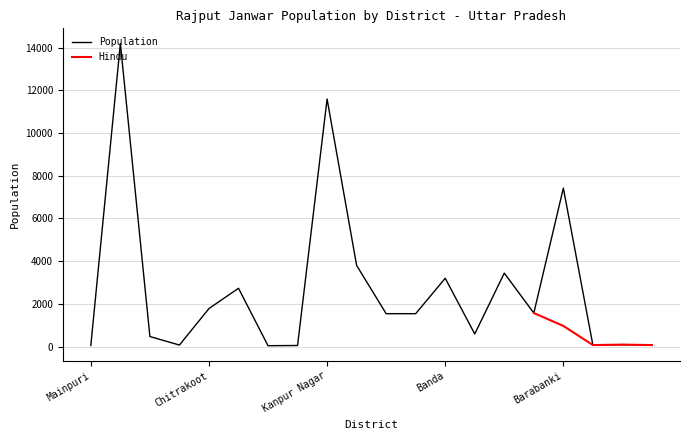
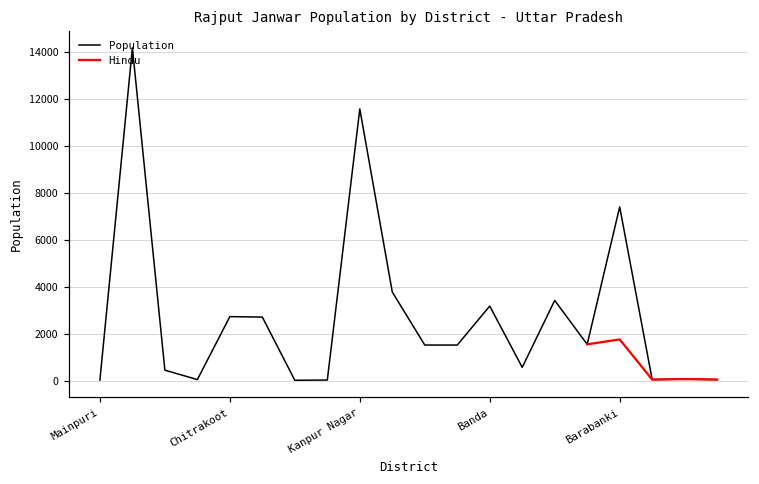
Population, Chitrakoot: 1800 -> 2800
Hindu, Barabanki: 1000 -> 1800
